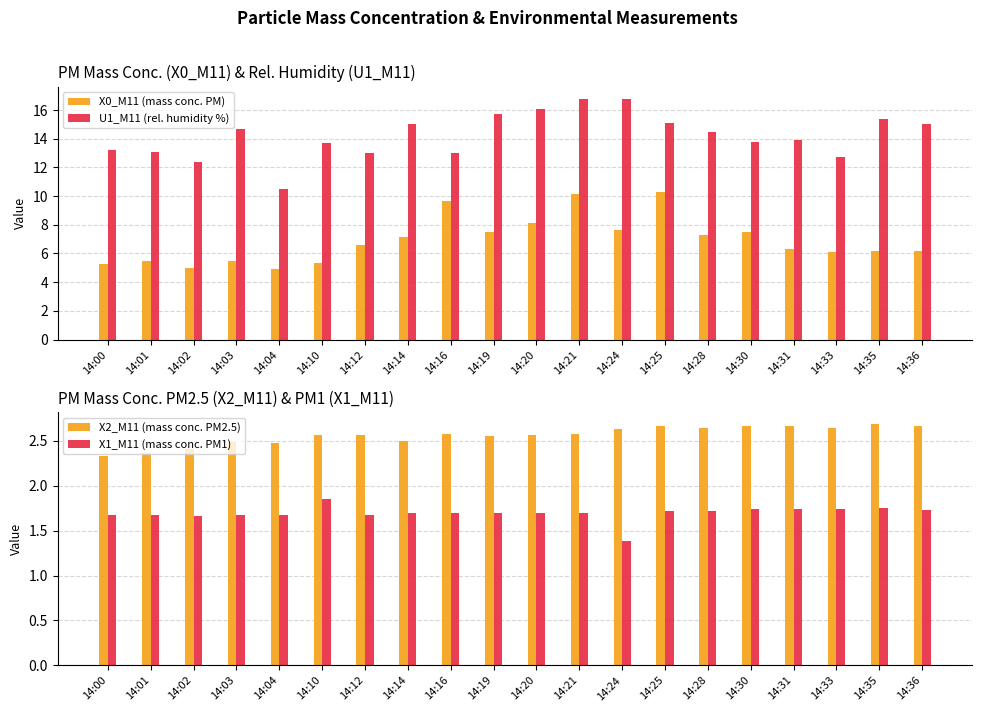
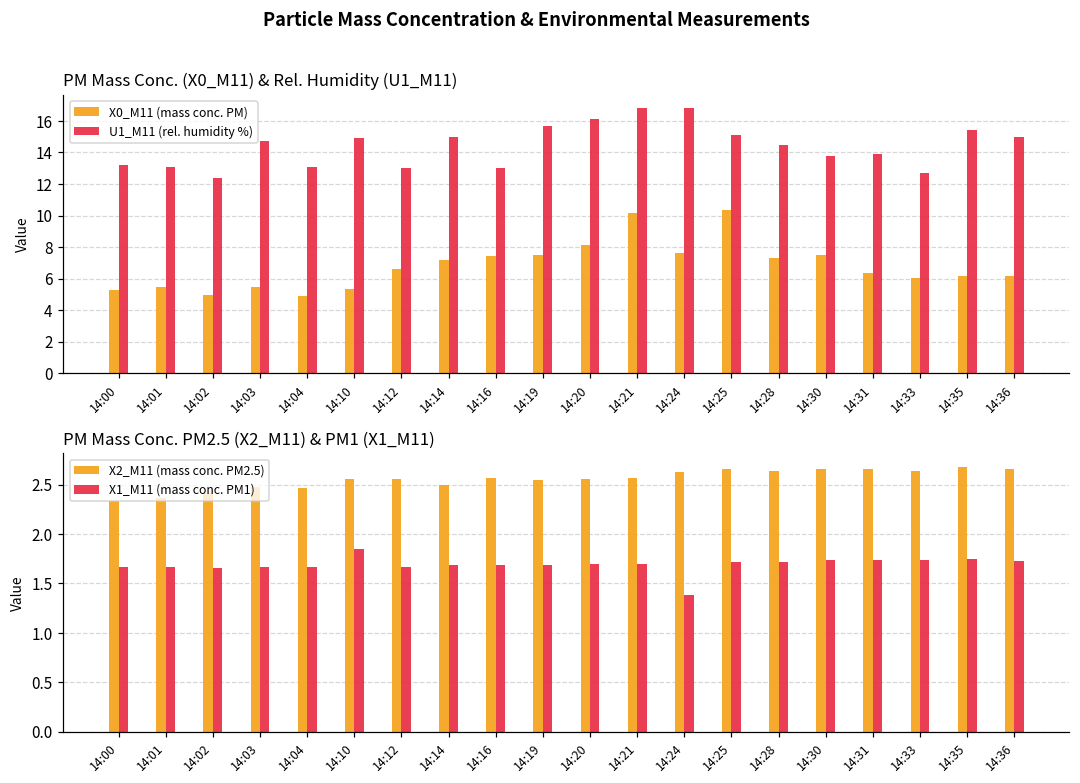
PM Mass Conc. (X0_M11) & Rel. Humidity (U1_M11), U1_M11 (rel. humidity %), 14:04: 10.5 -> 13.1
PM Mass Conc. (X0_M11) & Rel. Humidity (U1_M11), U1_M11 (rel. humidity %), 14:10: 13.7 -> 14.9
PM Mass Conc. (X0_M11) & Rel. Humidity (U1_M11), X0_M11 (mass conc. PM), 14:16: 9.7 -> 7.5
